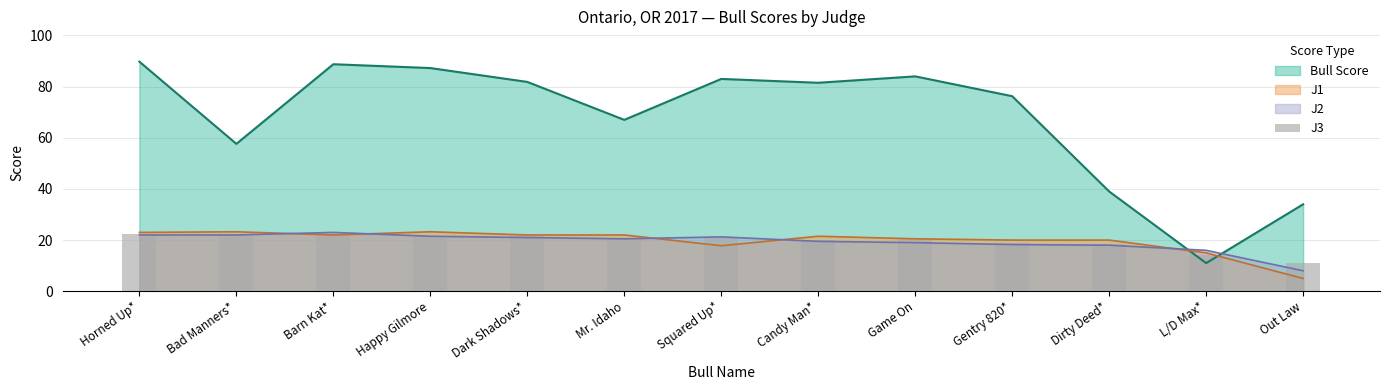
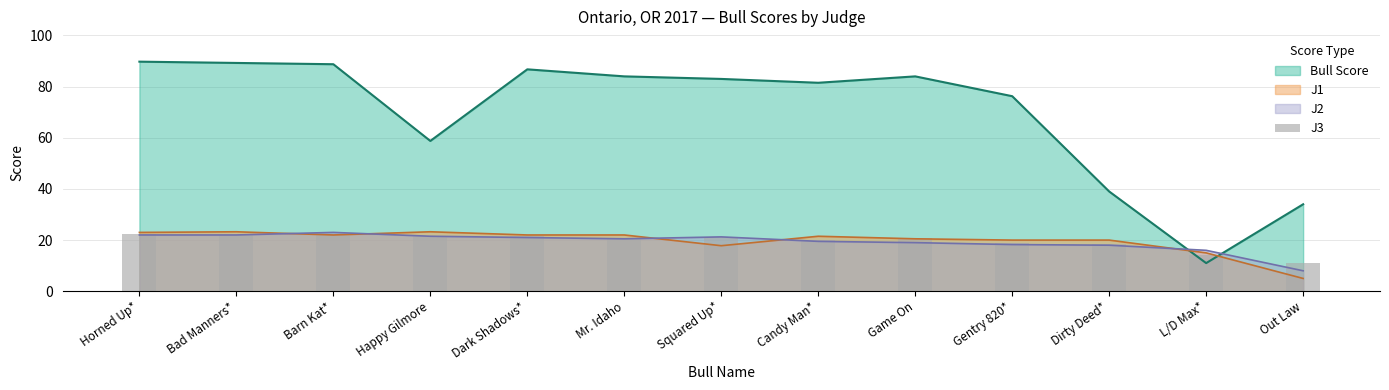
Bull Score, Bad Manners*: 58 -> 89
Bull Score, Happy Gilmore: 87 -> 59
Bull Score, Dark Shadows*: 82 -> 87
Bull Score, Mr. Idaho: 67 -> 84
